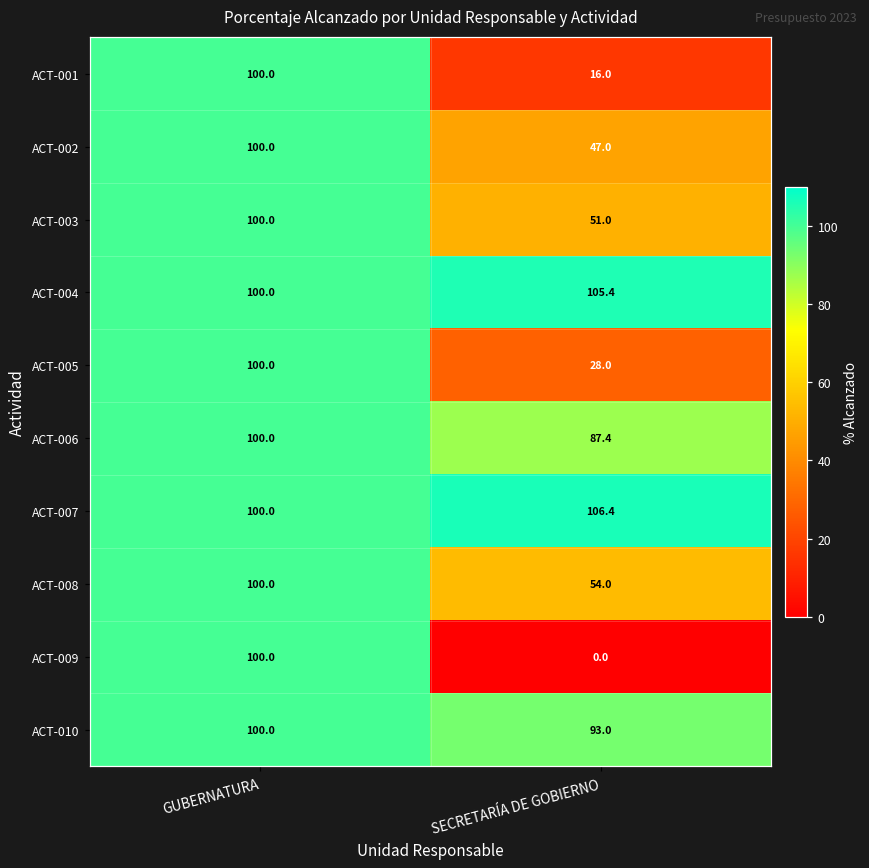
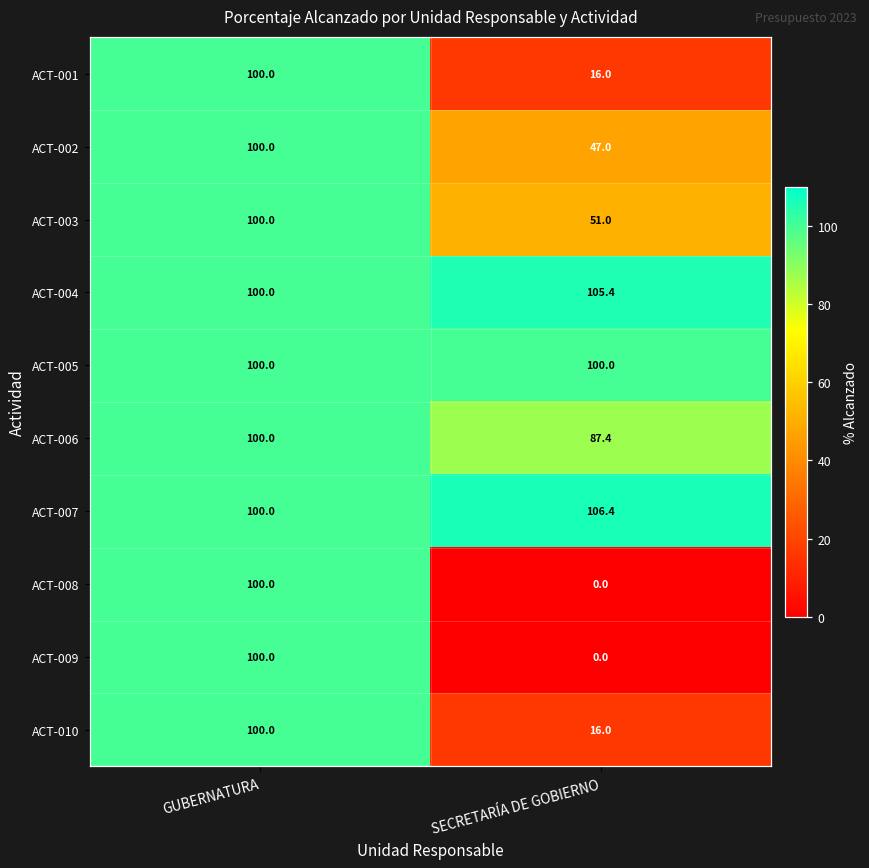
ACT-005, SECRETARÍA DE GOBIERNO: 28.0 -> 100.0
ACT-008, SECRETARÍA DE GOBIERNO: 54.0 -> 0.0
ACT-010, SECRETARÍA DE GOBIERNO: 93.0 -> 16.0
